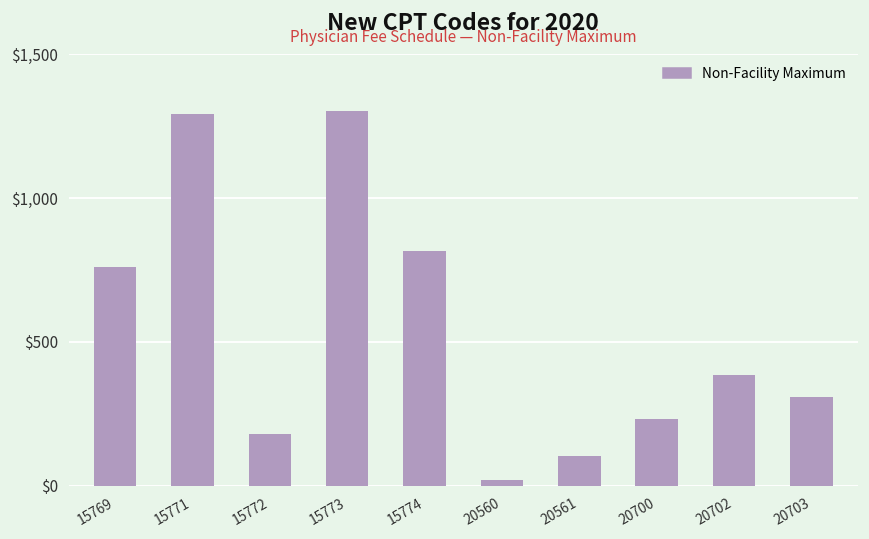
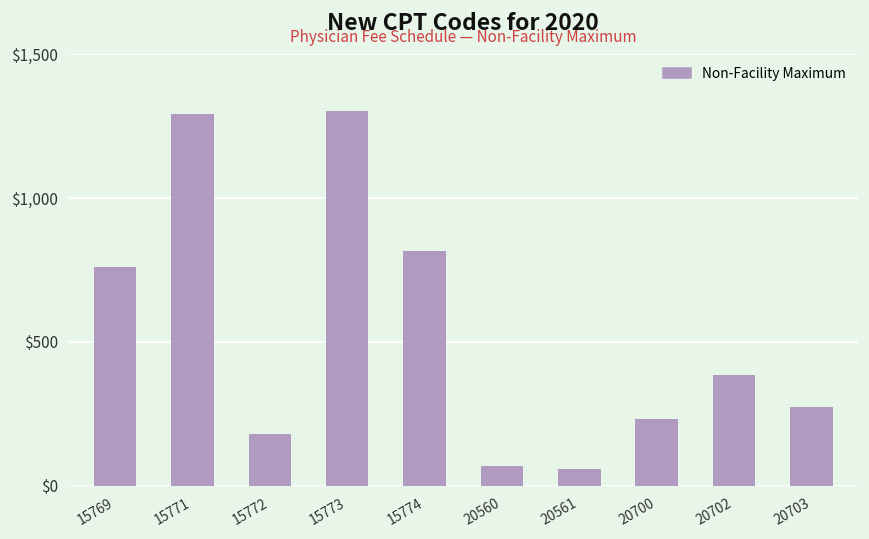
20560: $20 -> $70
20561: $100 -> $60
20703: $310 -> $270
